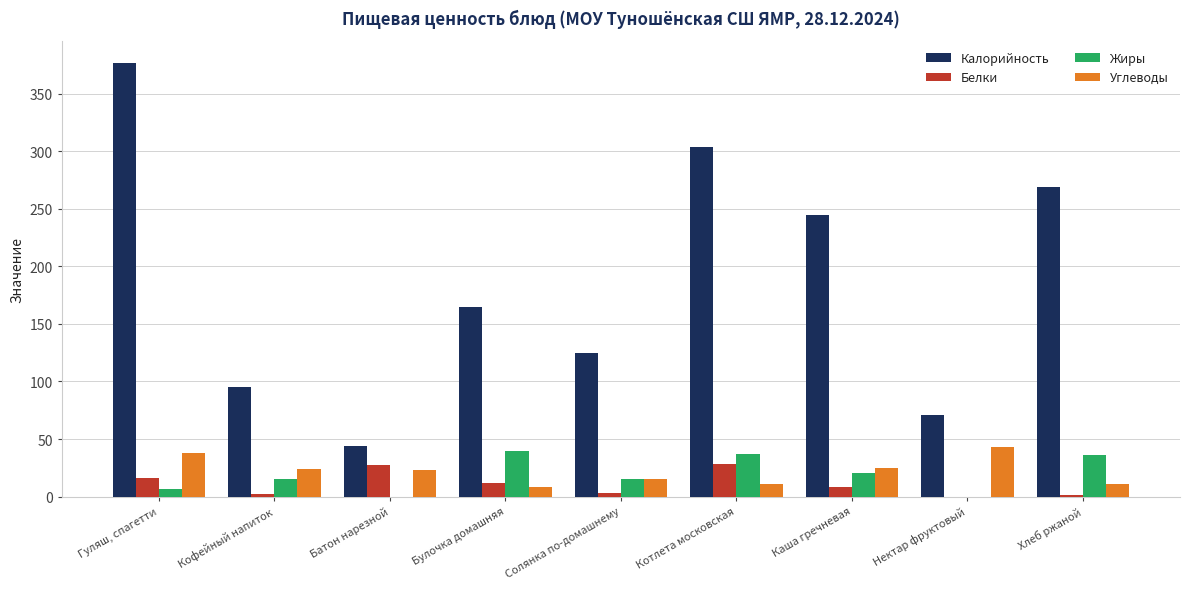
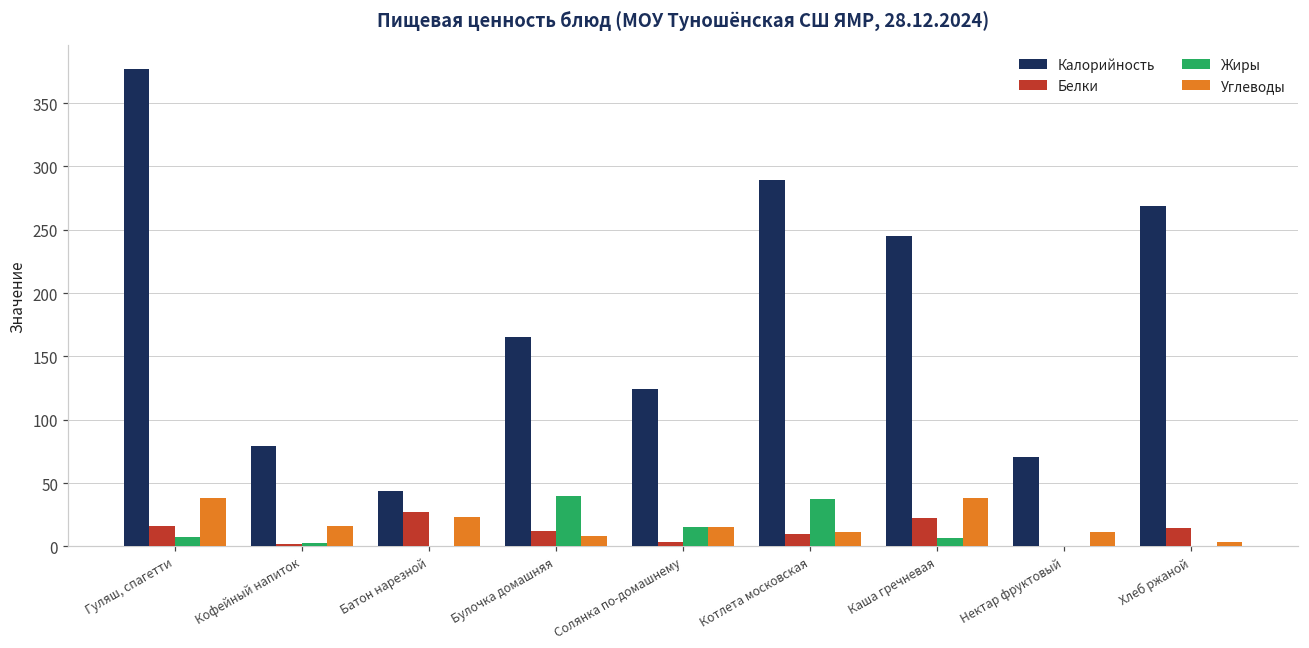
Калорийность, Кофейный напиток: 95 -> 79
Жиры, Кофейный напиток: 16 -> 2
Углеводы, Кофейный напиток: 24 -> 16
Калорийность, Котлета московская: 304 -> 289
Белки, Котлета московская: 28 -> 10
Белки, Каша гречневая: 8 -> 23
Жиры, Каша гречневая: 20 -> 6
Углеводы, Каша гречневая: 25 -> 38
Углеводы, Нектар фруктовый: 43 -> 11
Белки, Хлеб ржаной: 2 -> 15
Жиры, Хлеб ржаной: 36 -> 0
Углеводы, Хлеб ржаной: 11 -> 4
